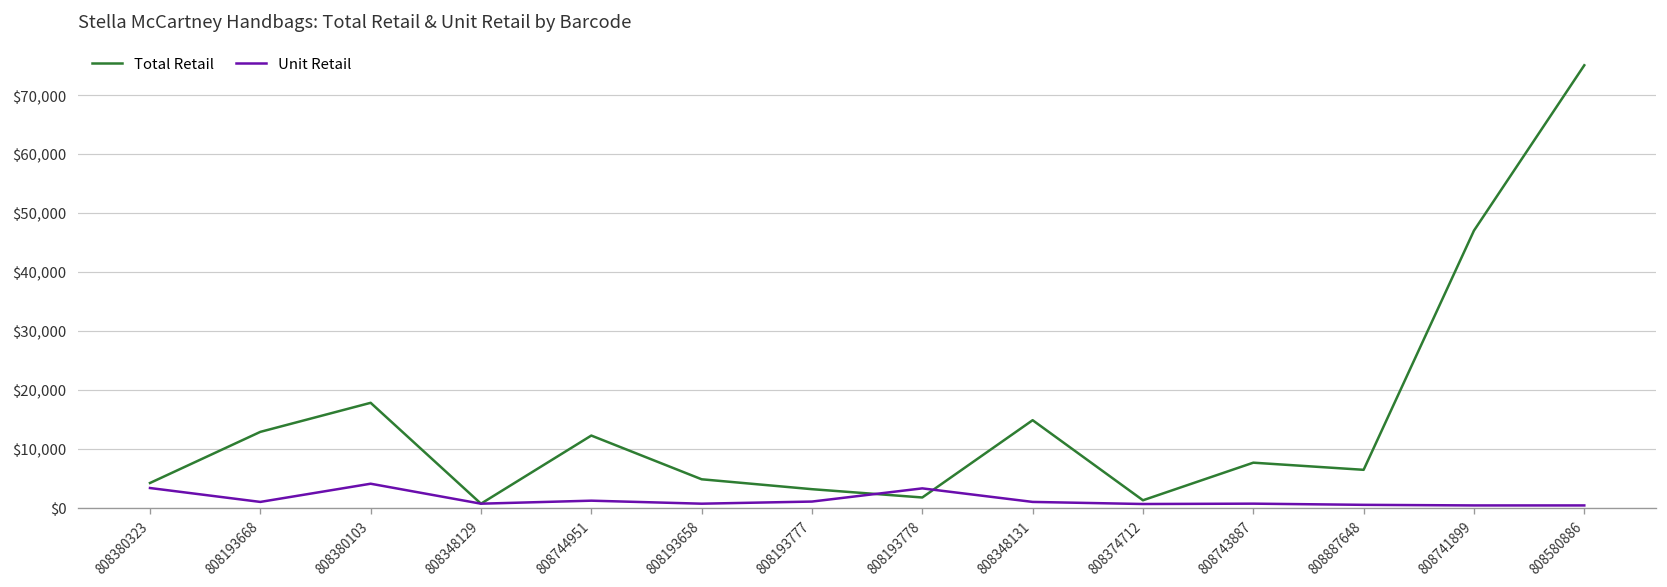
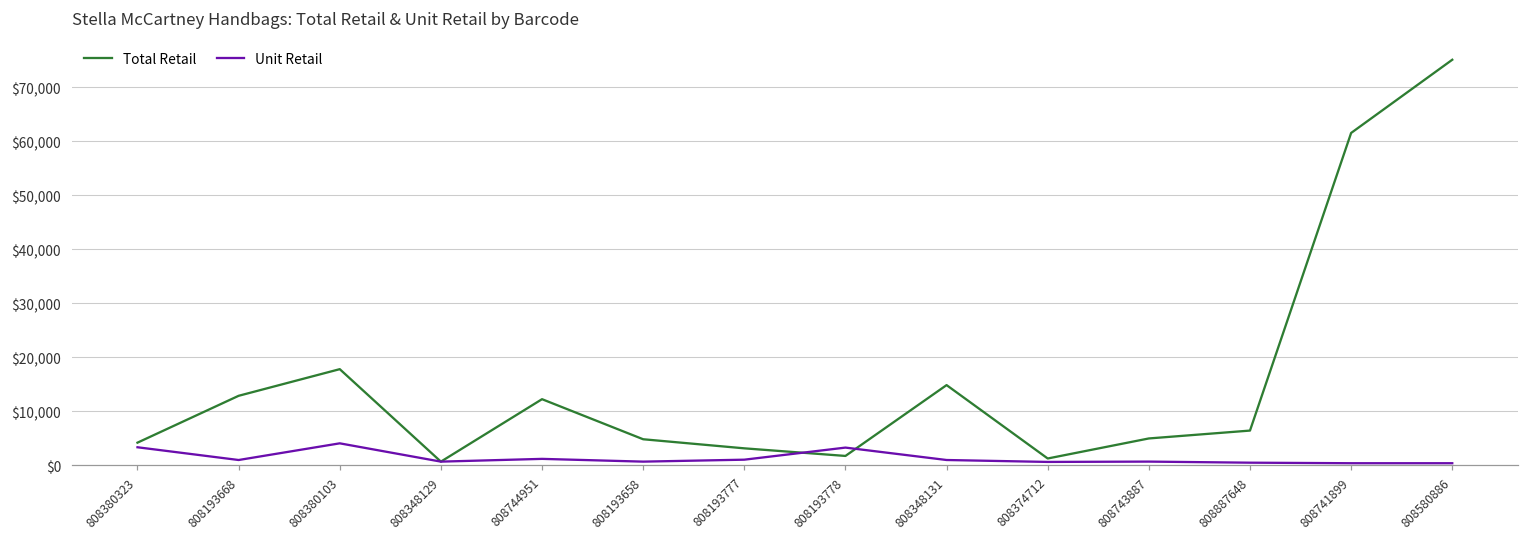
Total Retail, 808743887: $8,000 -> $5,000
Total Retail, 808741899: $47,000 -> $62,000
